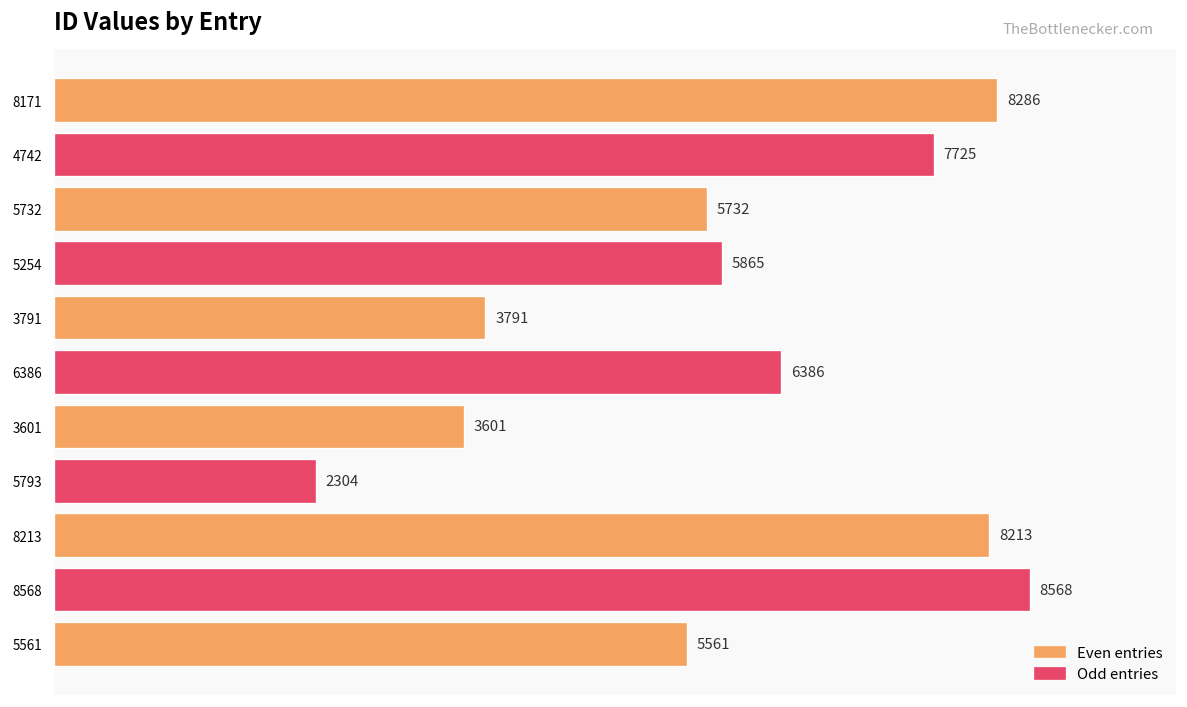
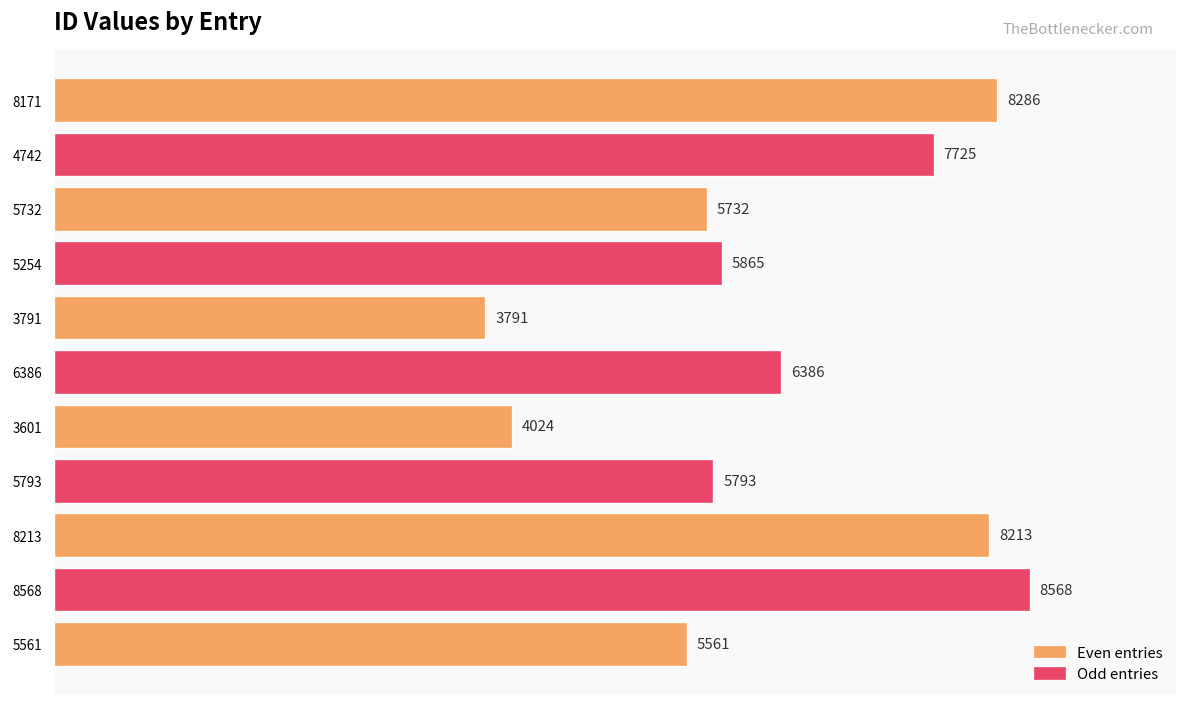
3601: 3601 -> 4024
5793: 2304 -> 5793
